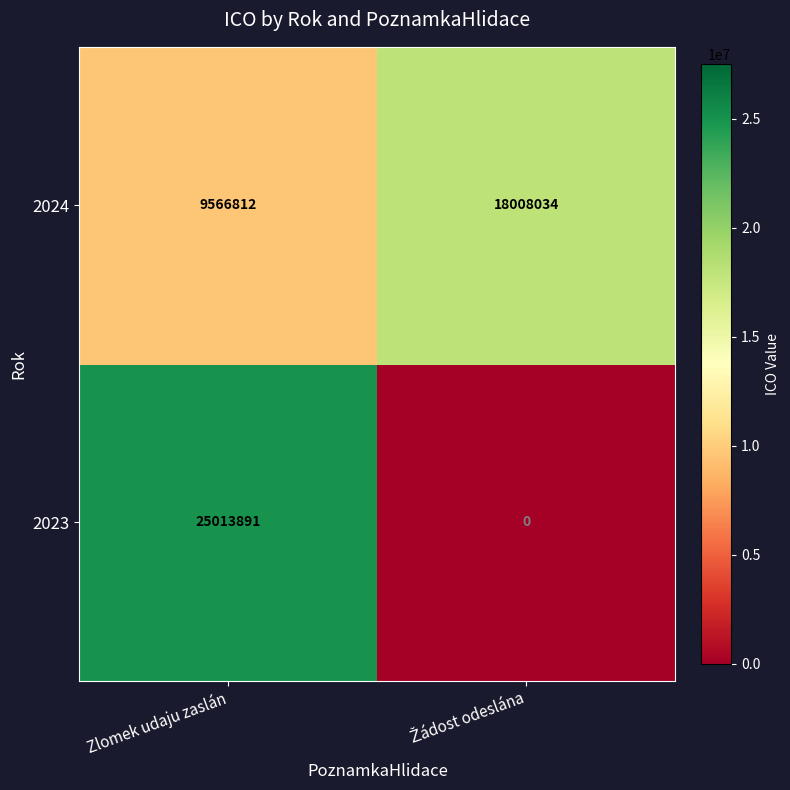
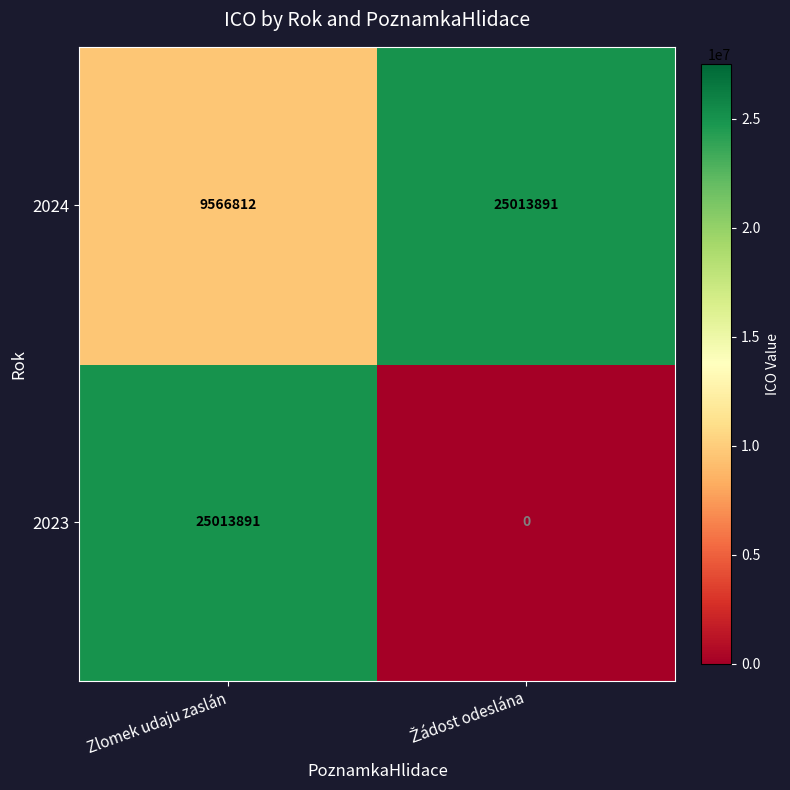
2024, Žádost odeslána: 18008034 -> 25013891
